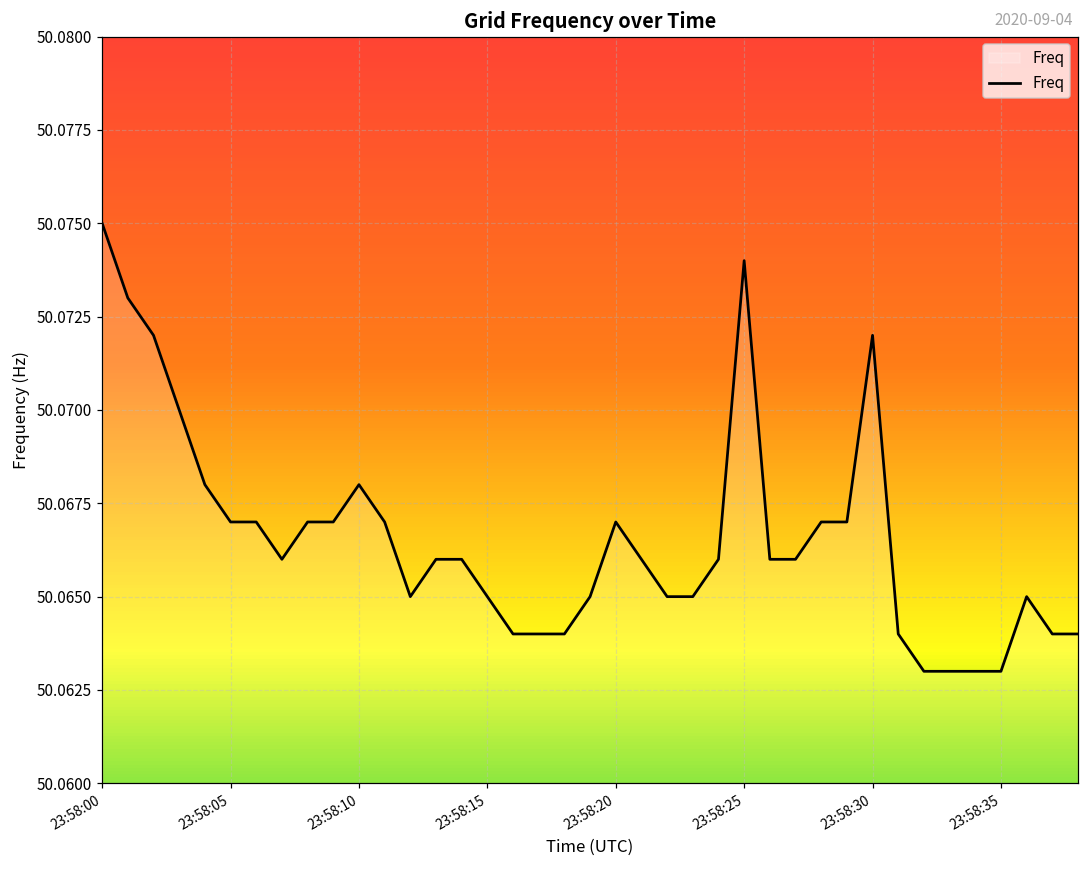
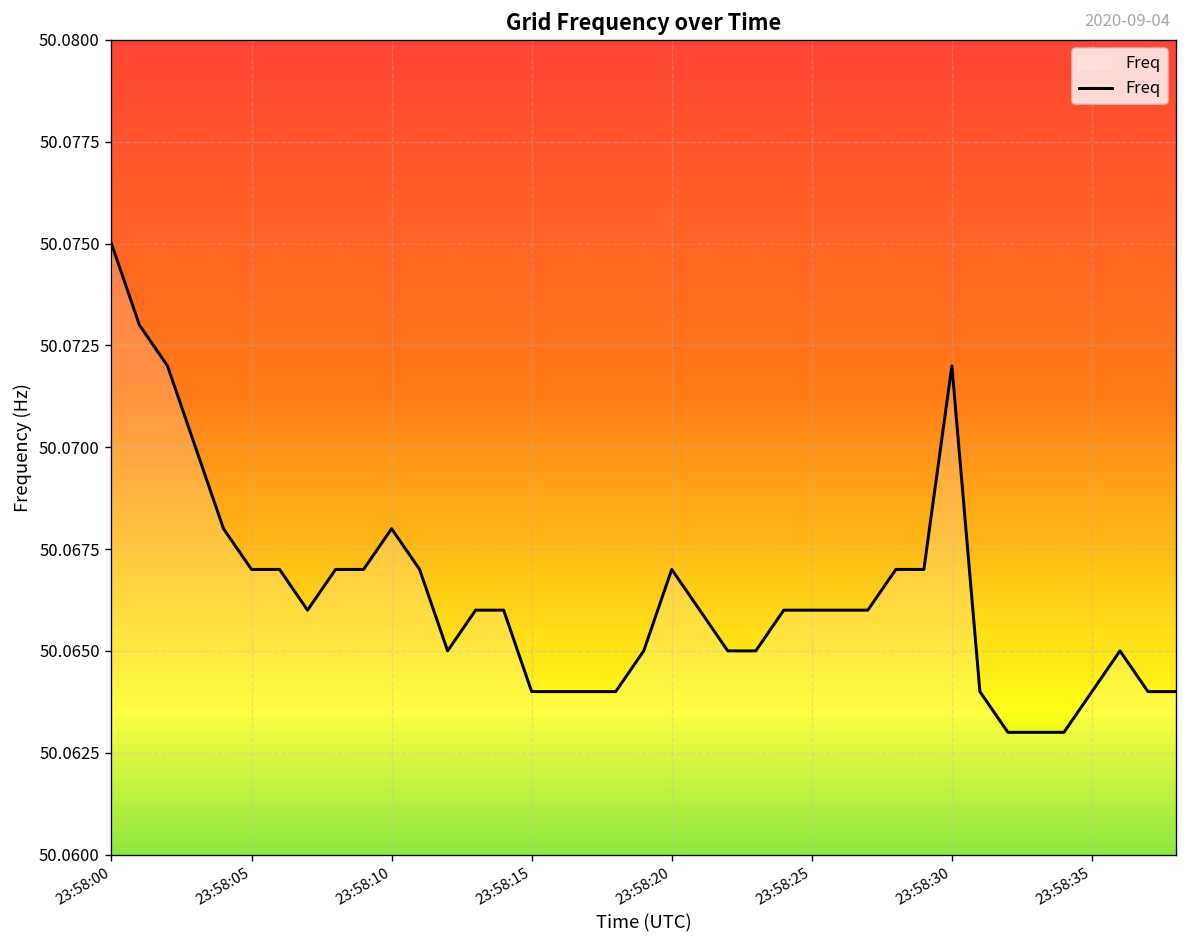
23:58:15: 50.065 -> 50.064
23:58:25: 50.074 -> 50.066
23:58:35: 50.063 -> 50.064
